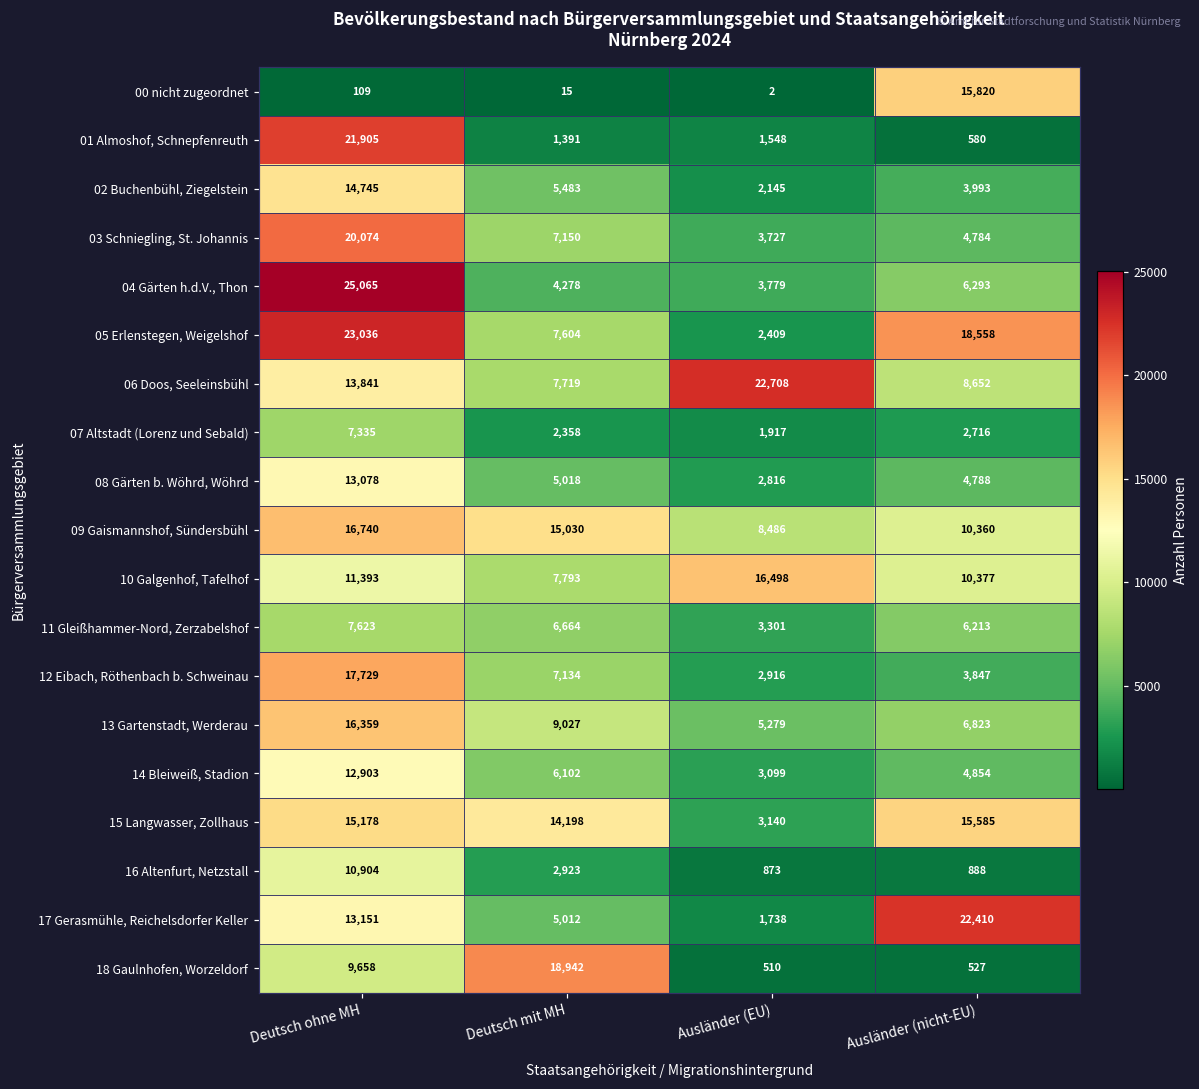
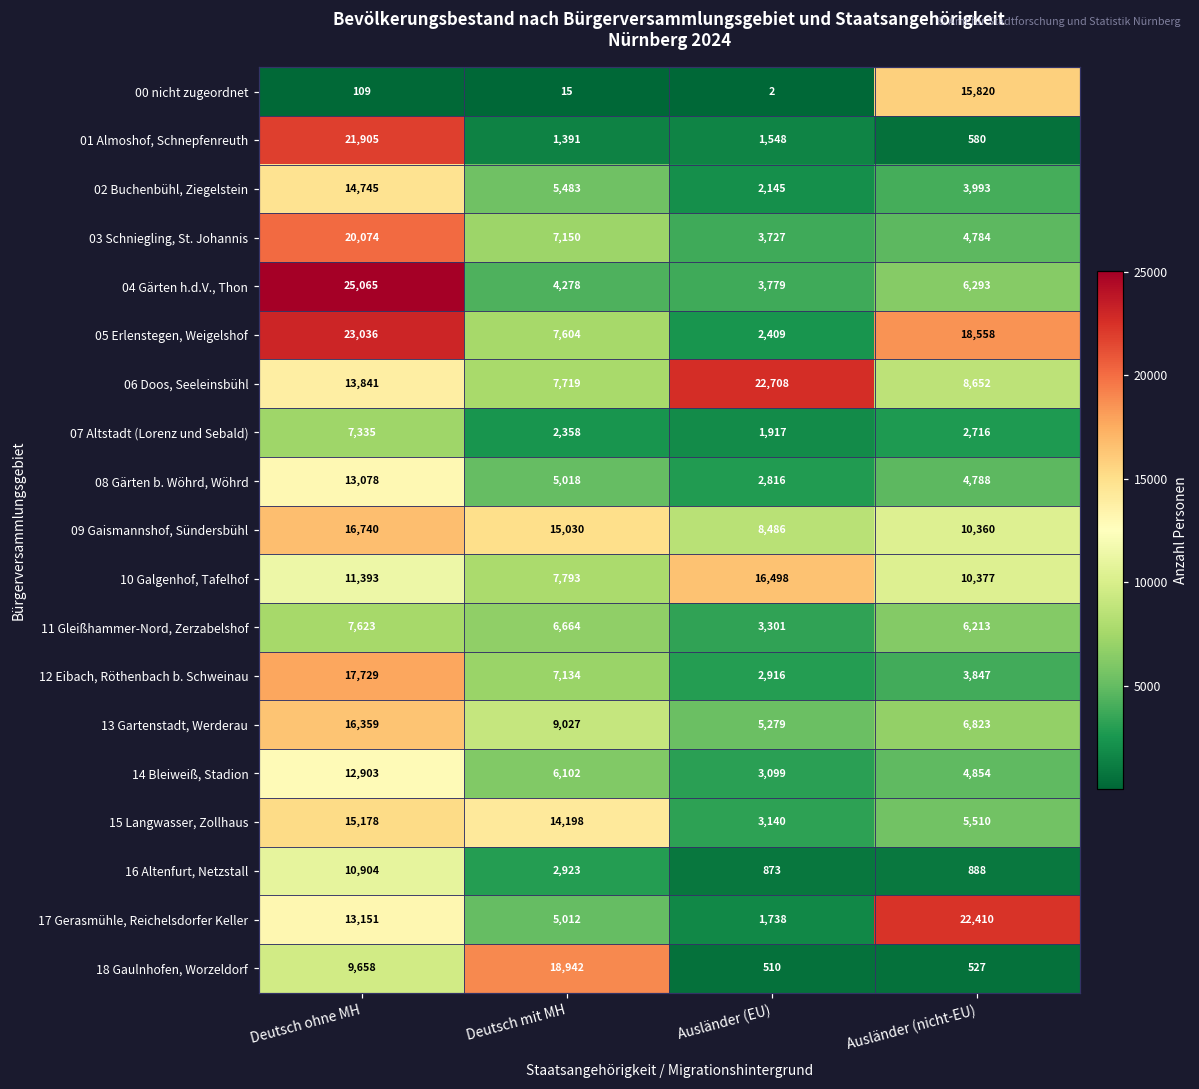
15 Langwasser, Zollhaus, Ausländer (nicht-EU): 15,585 -> 5,510
